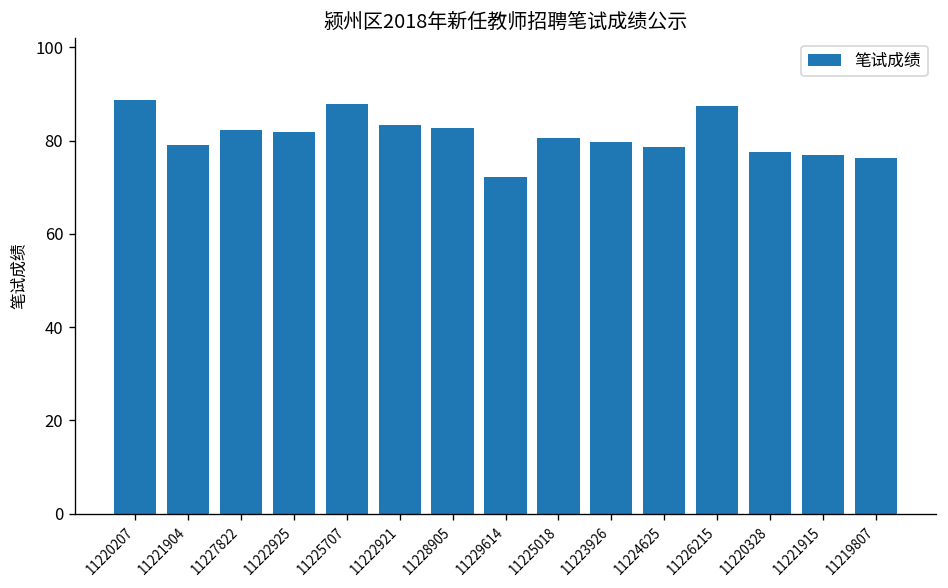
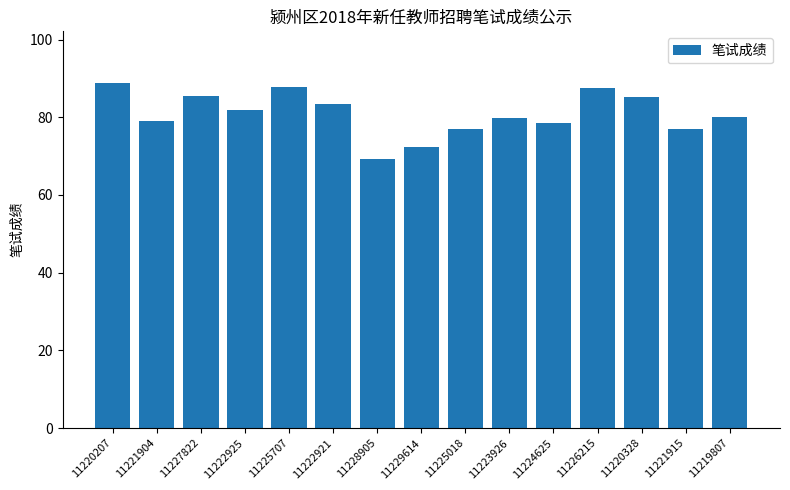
11227822: 82 -> 85
11228905: 83 -> 69
11225018: 81 -> 77
11220328: 78 -> 85
11219807: 76 -> 80
